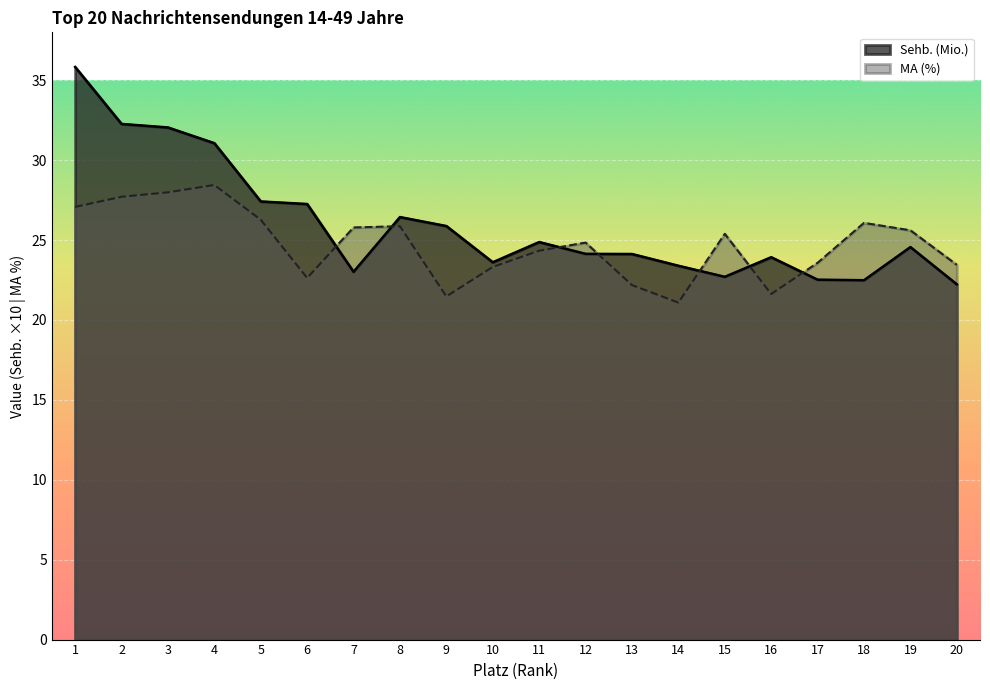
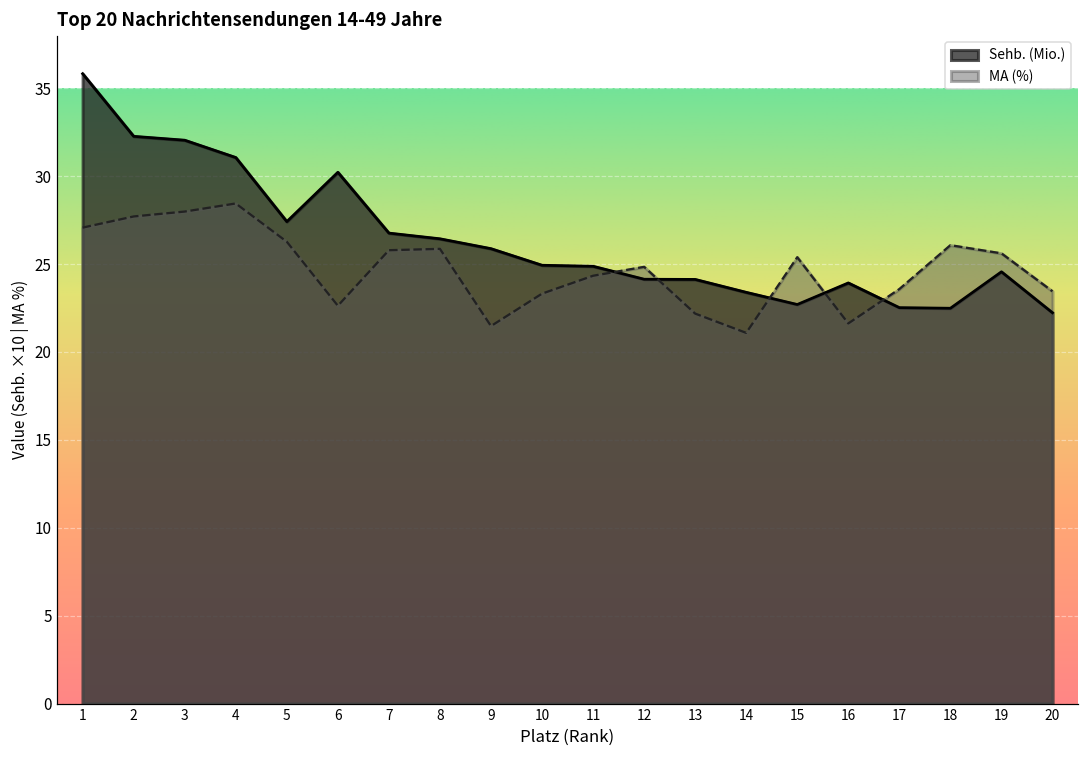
Sehb. (Mio.), 6: 27.3 -> 30.2
Sehb. (Mio.), 7: 23.0 -> 26.8
Sehb. (Mio.), 10: 23.6 -> 24.9
